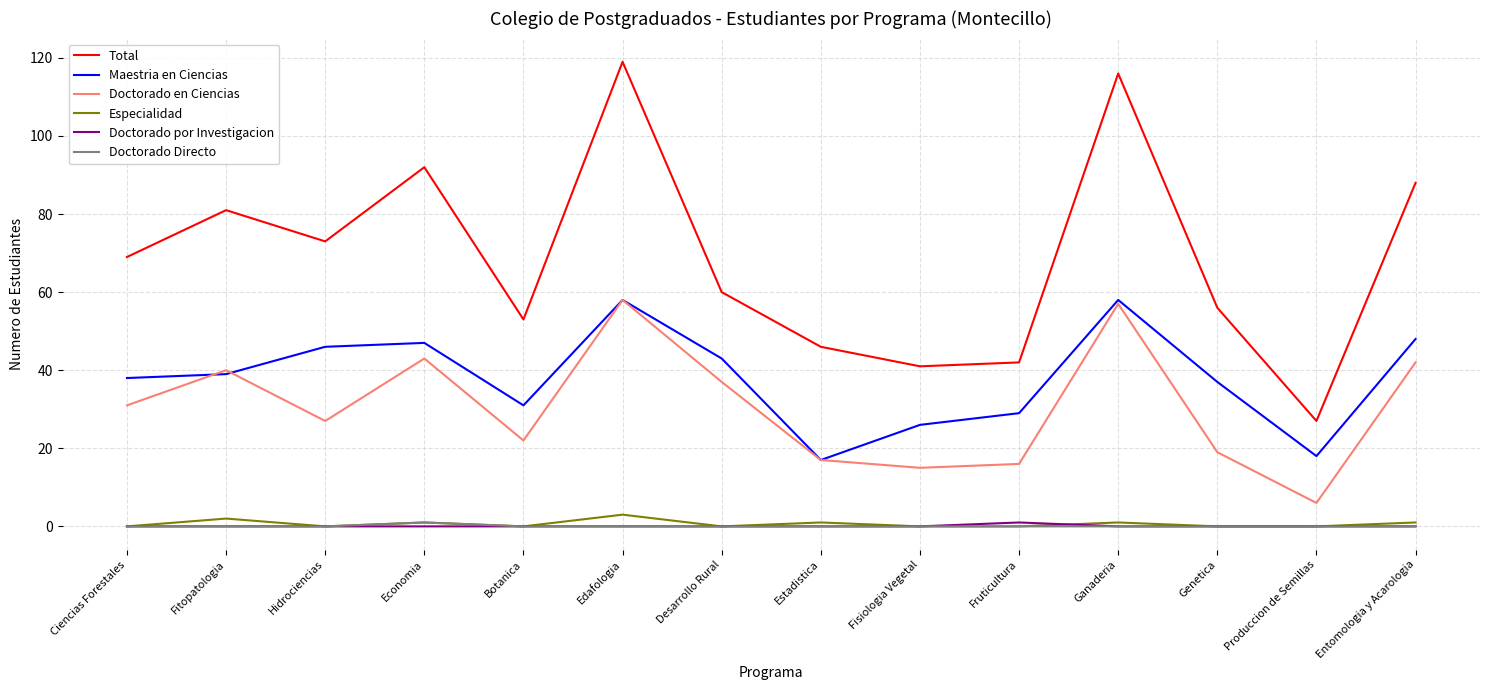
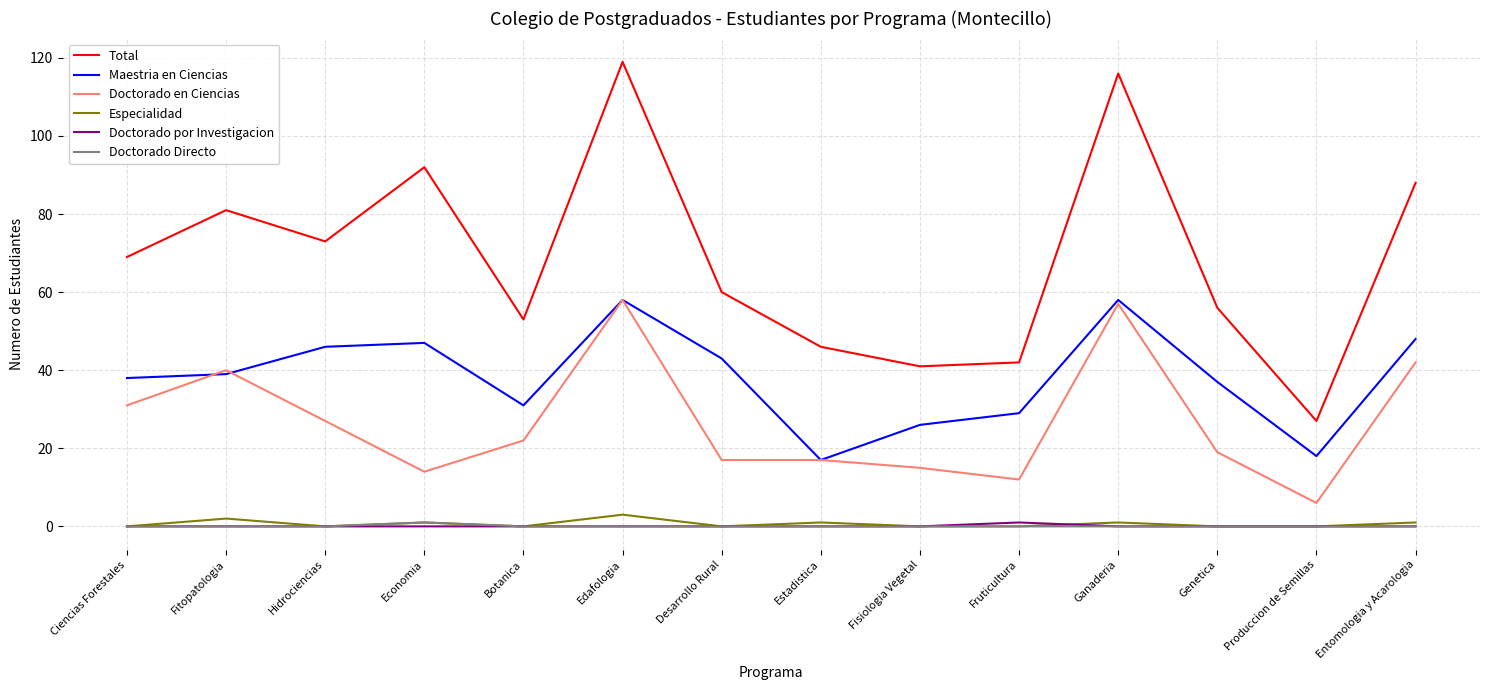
Doctorado en Ciencias, Economia: 43 -> 14
Doctorado en Ciencias, Desarrollo Rural: 37 -> 17
Doctorado en Ciencias, Fruticultura: 16 -> 12
